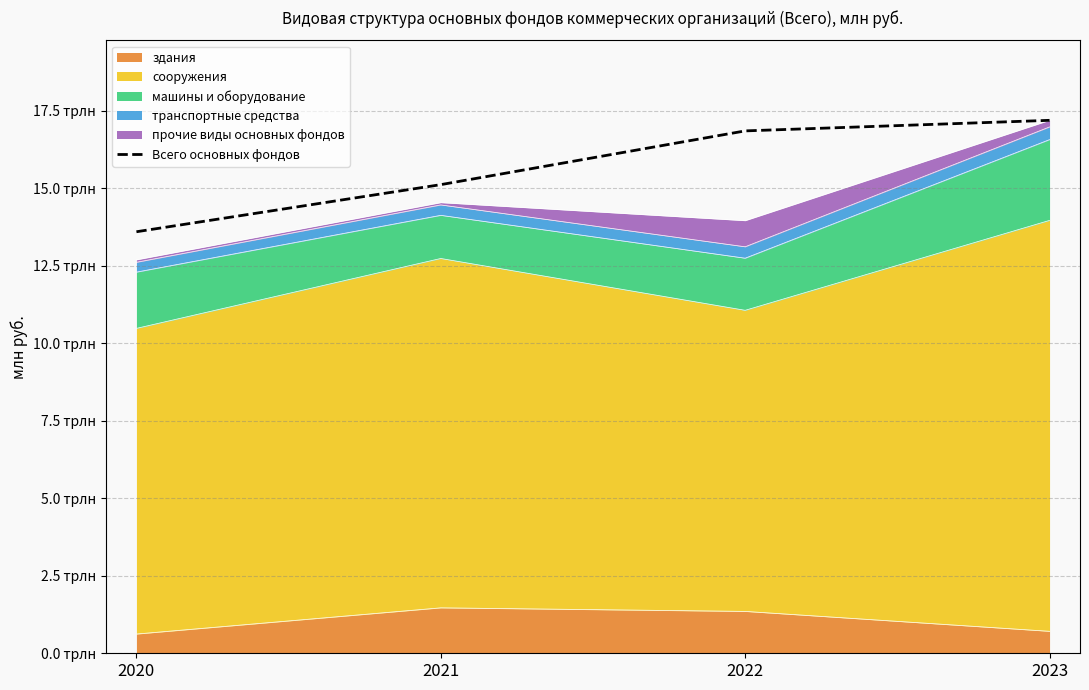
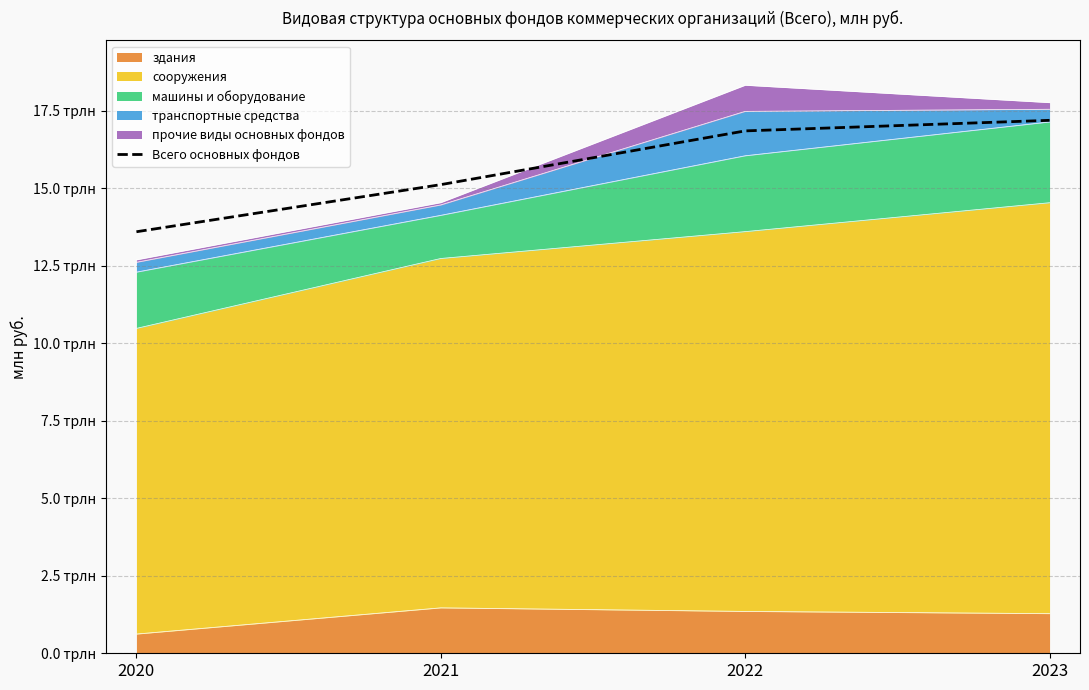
сооружения, 2022: 9.7 трлн -> 12.2 трлн
машины и оборудование, 2022: 1.7 трлн -> 2.4 трлн
транспортные средства, 2022: 0.4 трлн -> 1.4 трлн
здания, 2023: 0.7 трлн -> 1.3 трлн
